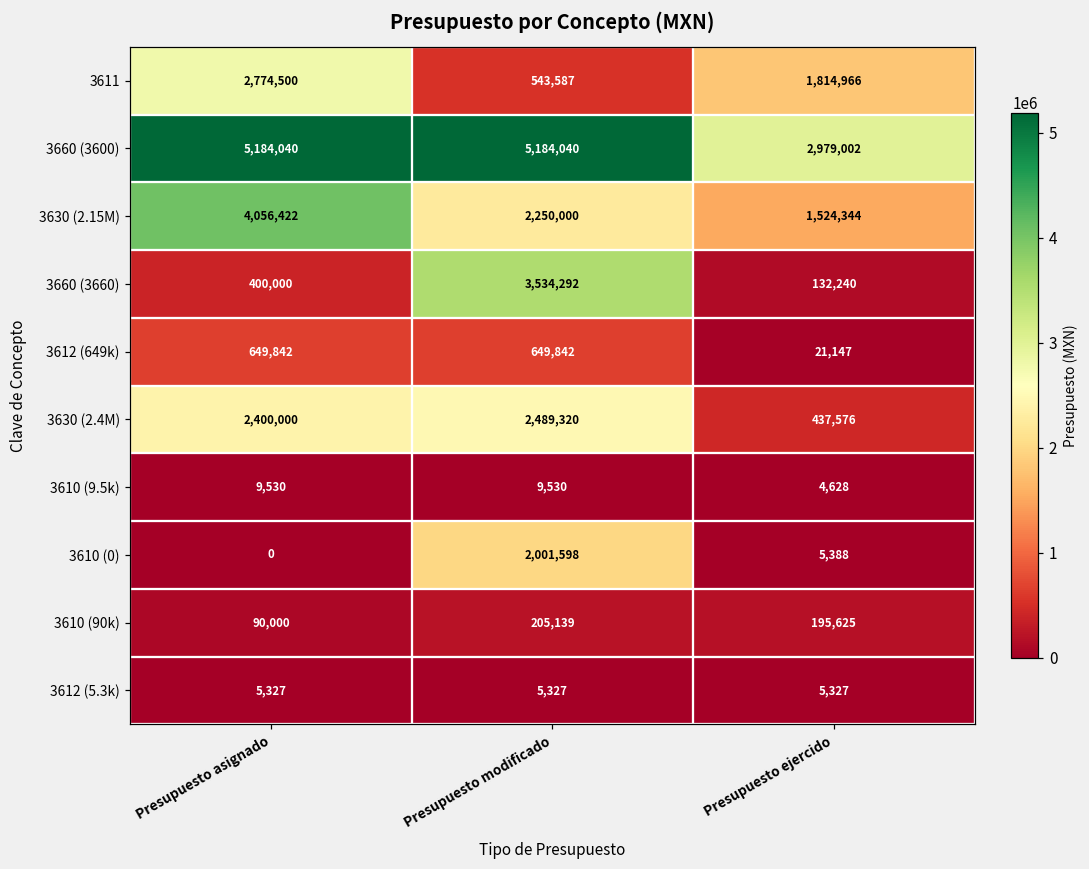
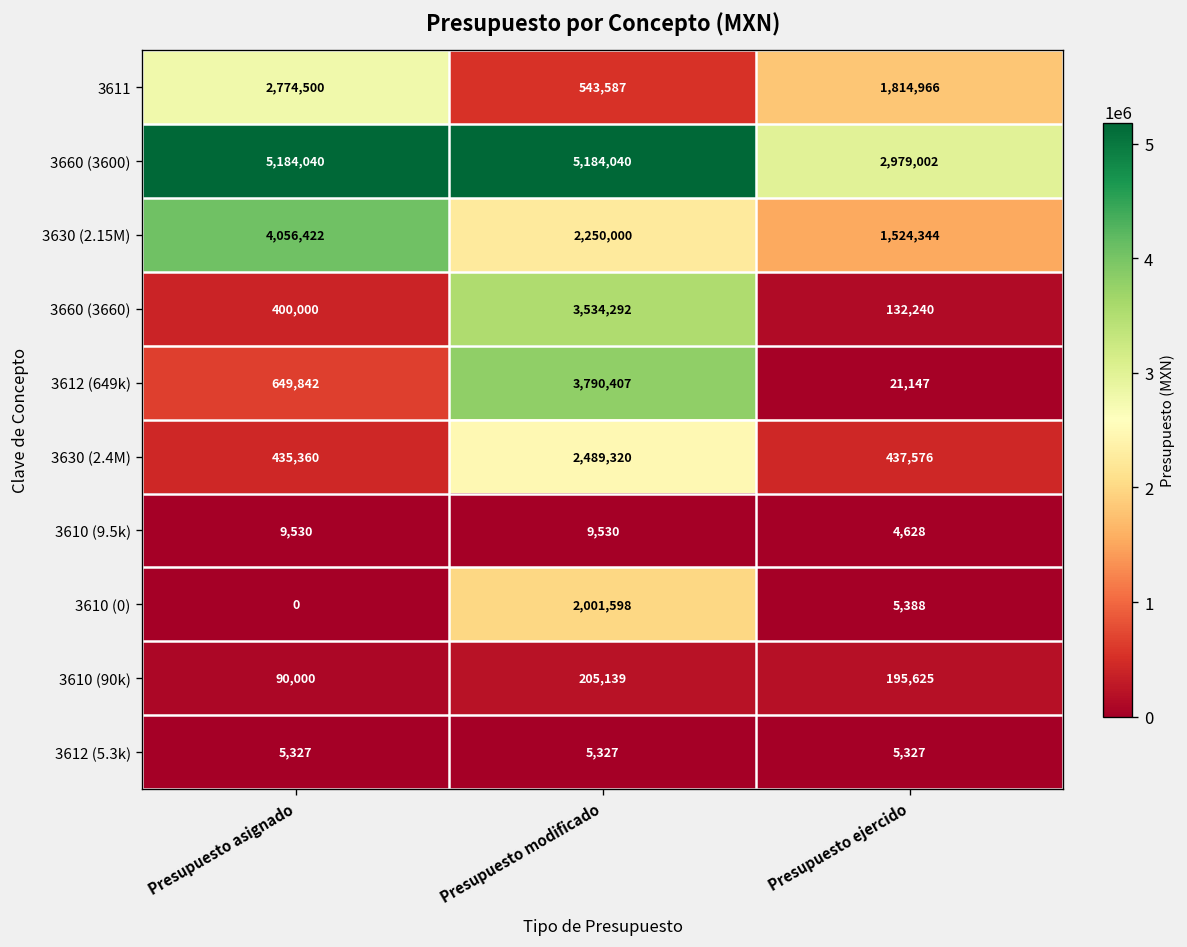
3612 (649k), Presupuesto modificado: 649,842 -> 3,790,407
3630 (2.4M), Presupuesto asignado: 2,400,000 -> 435,360
